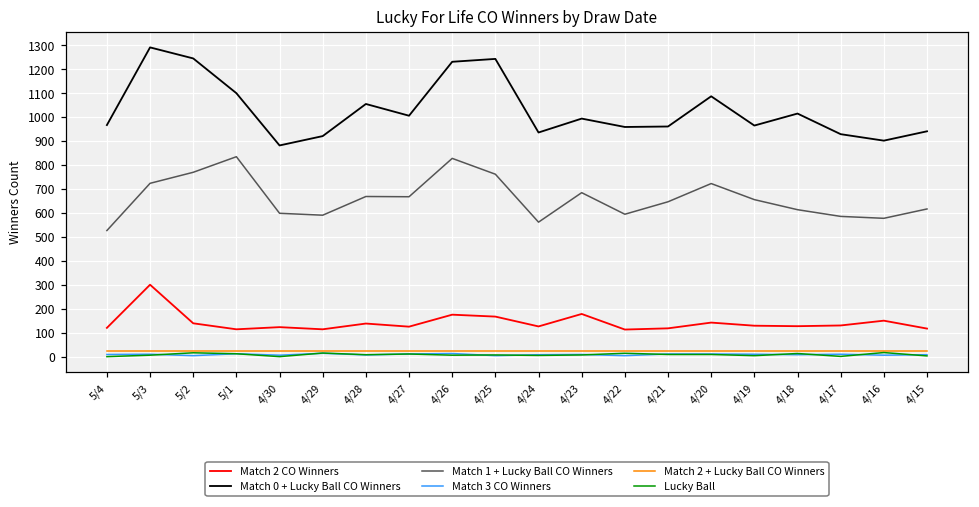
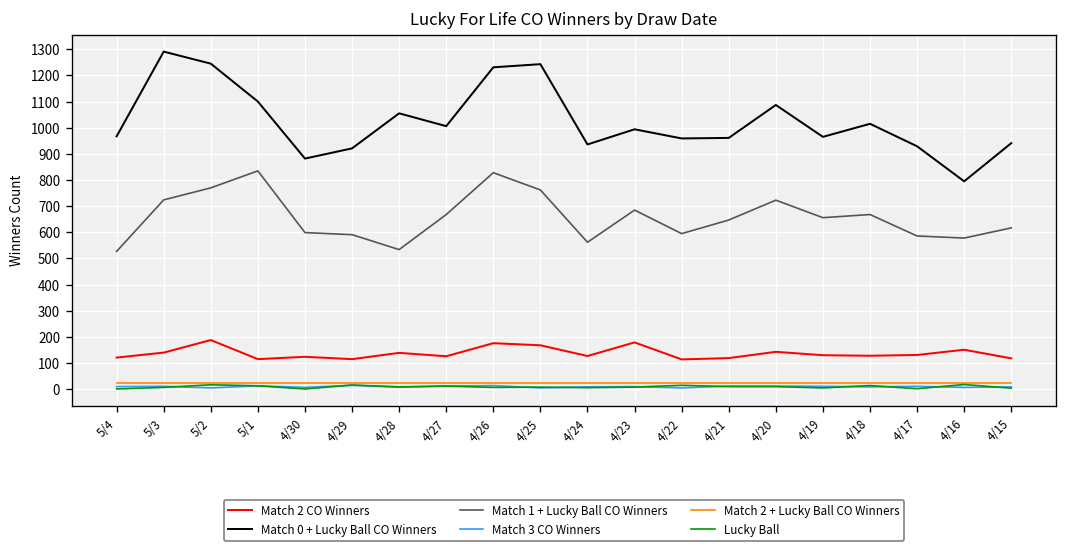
Match 2 CO Winners, 5/3: 300 -> 140
Match 2 CO Winners, 5/2: 140 -> 190
Match 1 + Lucky Ball CO Winners, 4/28: 670 -> 530
Match 1 + Lucky Ball CO Winners, 4/18: 610 -> 670
Match 0 + Lucky Ball CO Winners, 4/16: 900 -> 800
